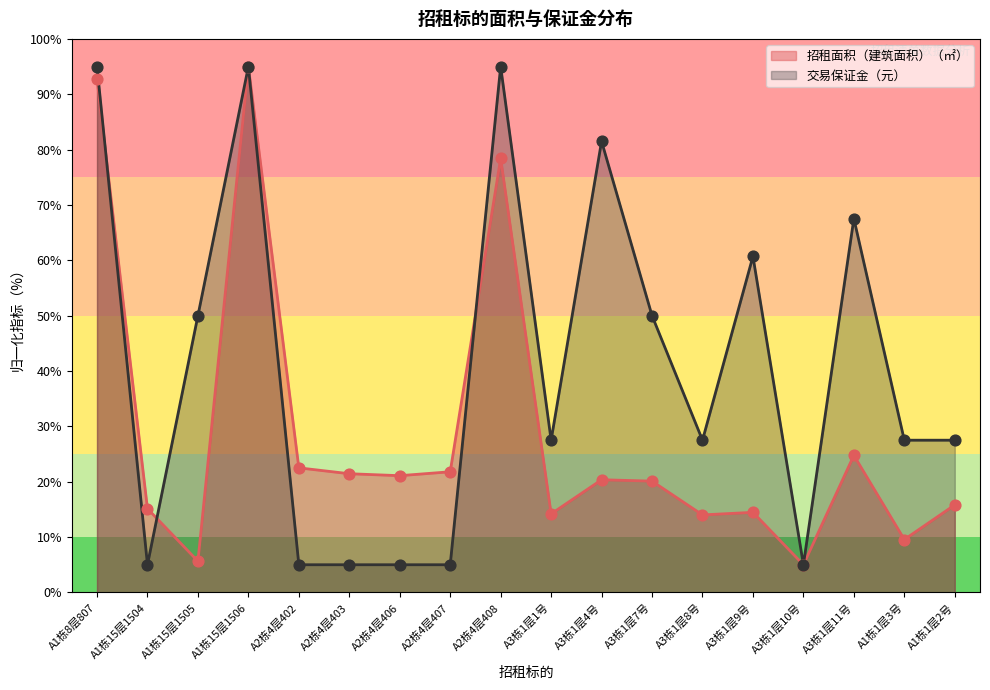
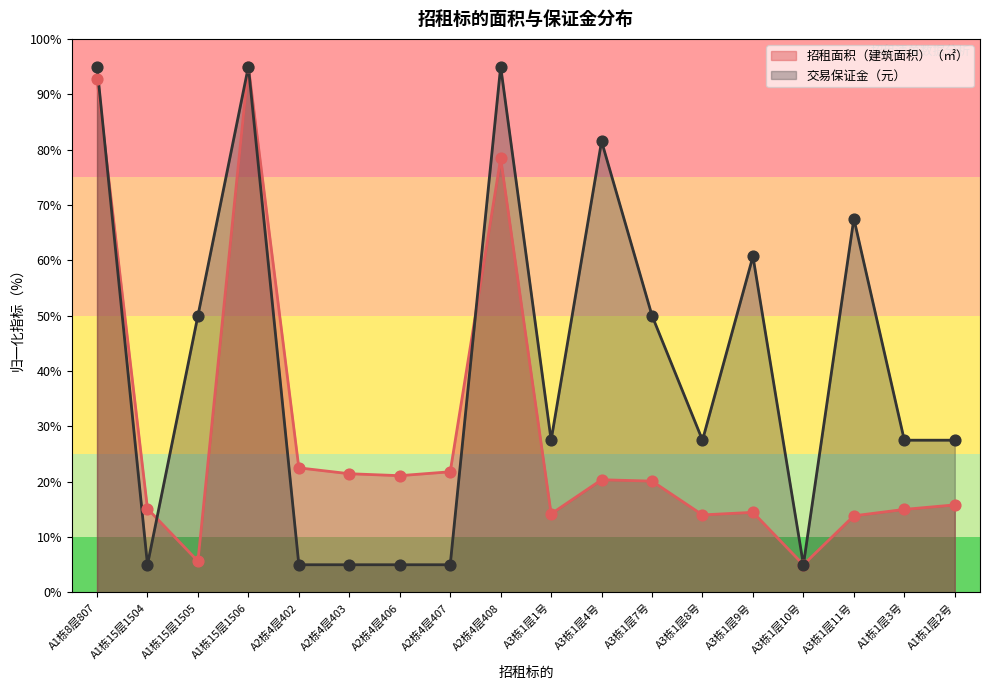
招租面积（建筑面积）（㎡）, A3栋1层11号: 25% -> 14%
招租面积（建筑面积）（㎡）, A1栋1层3号: 10% -> 15%
